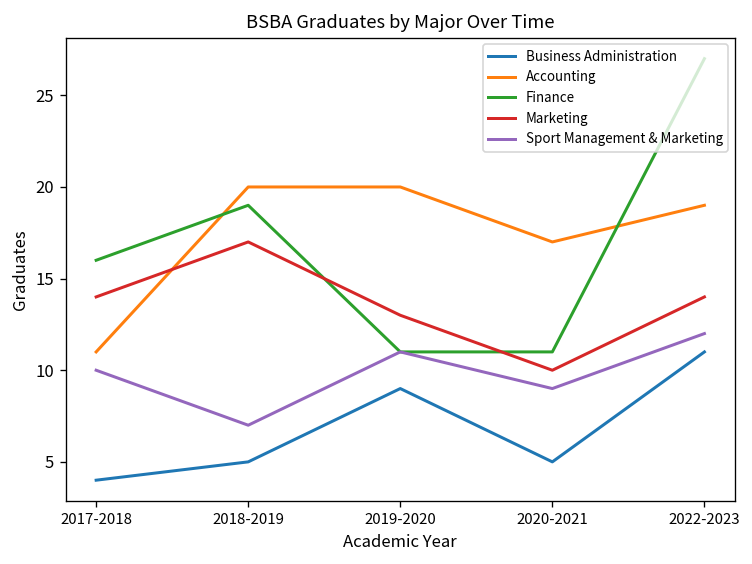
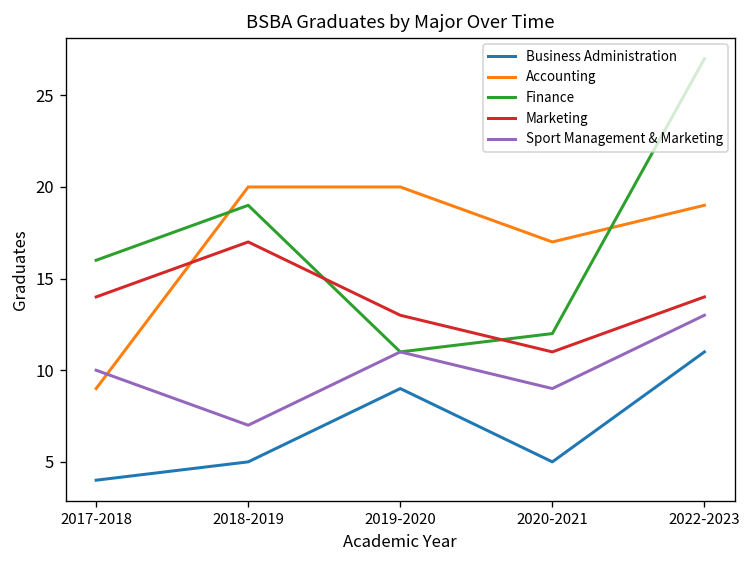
Accounting, 2017-2018: 11 -> 9
Finance, 2020-2021: 11 -> 12
Marketing, 2020-2021: 10 -> 11
Sport Management & Marketing, 2022-2023: 12 -> 13
